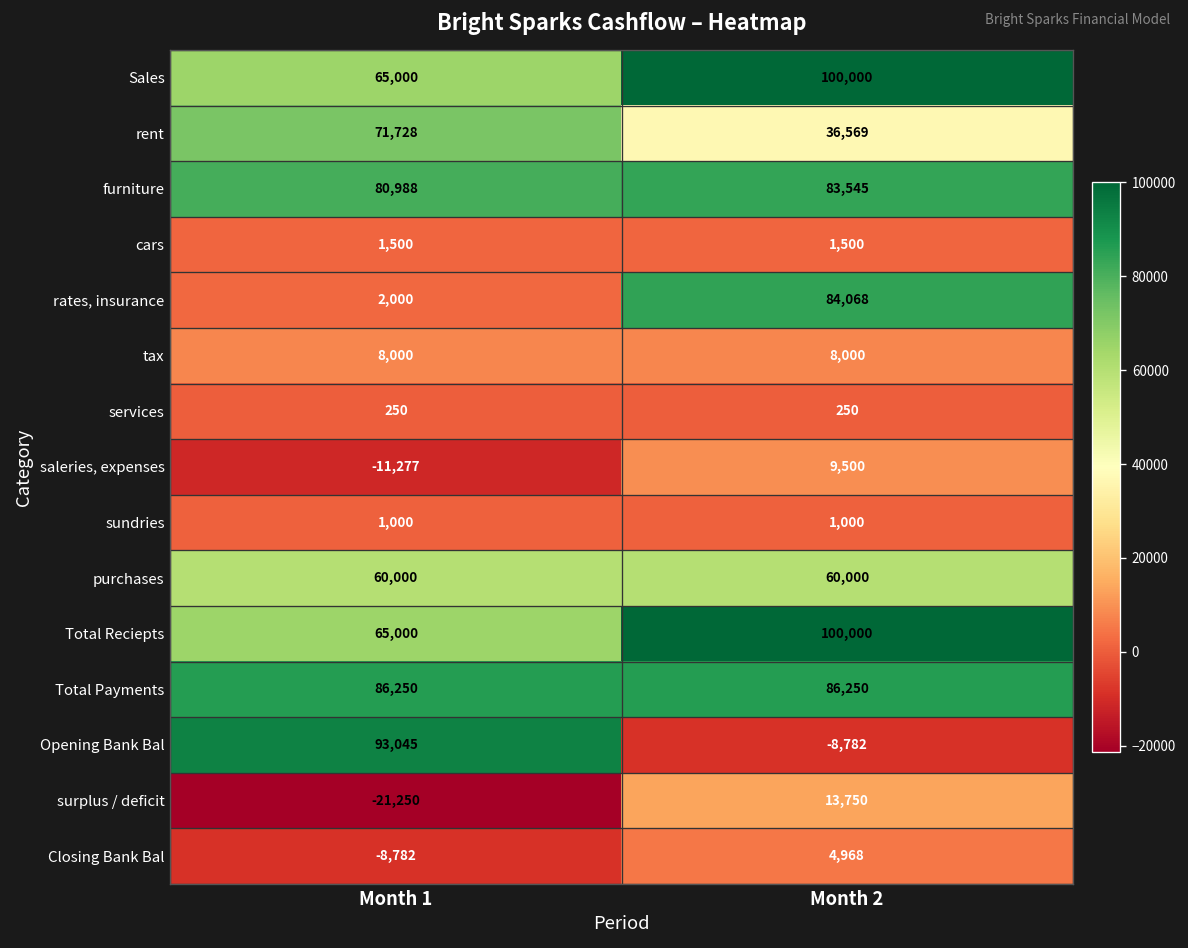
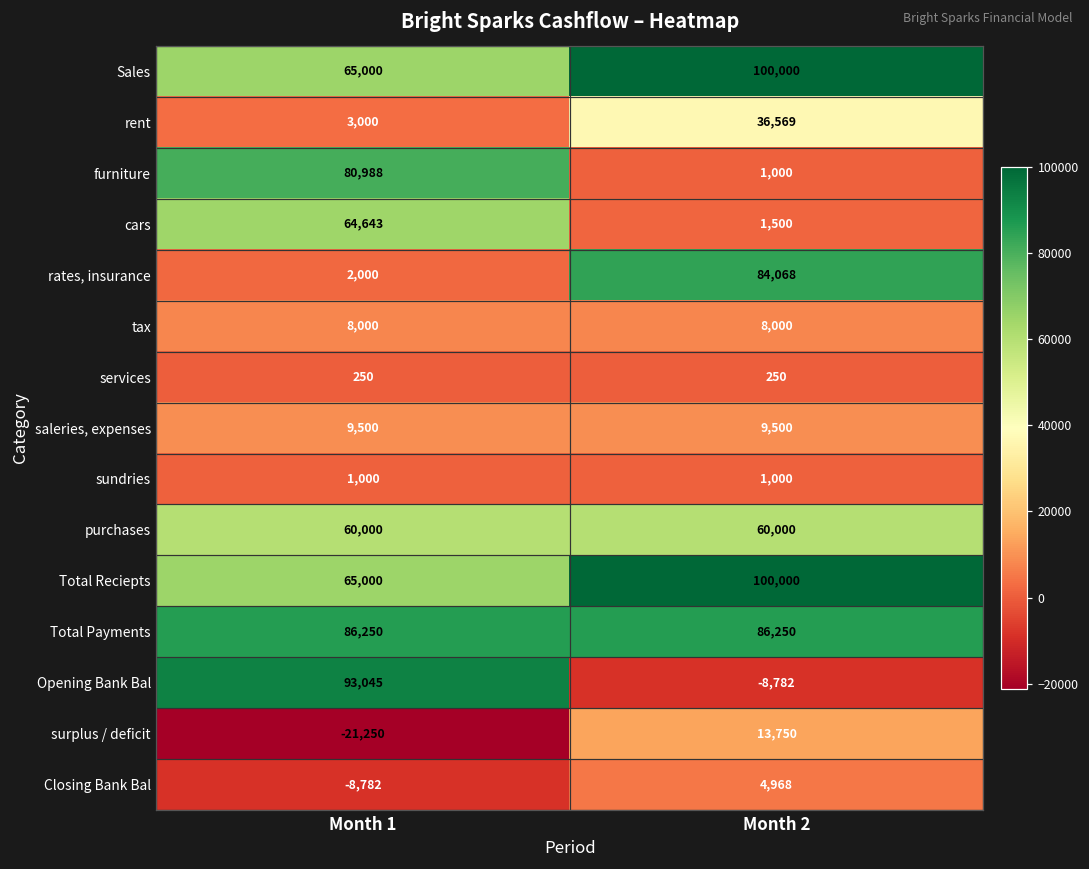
rent, Month 1: 71,728 -> 3,000
furniture, Month 2: 83,545 -> 1,000
cars, Month 1: 1,500 -> 64,643
saleries, expenses, Month 1: -11,277 -> 9,500
